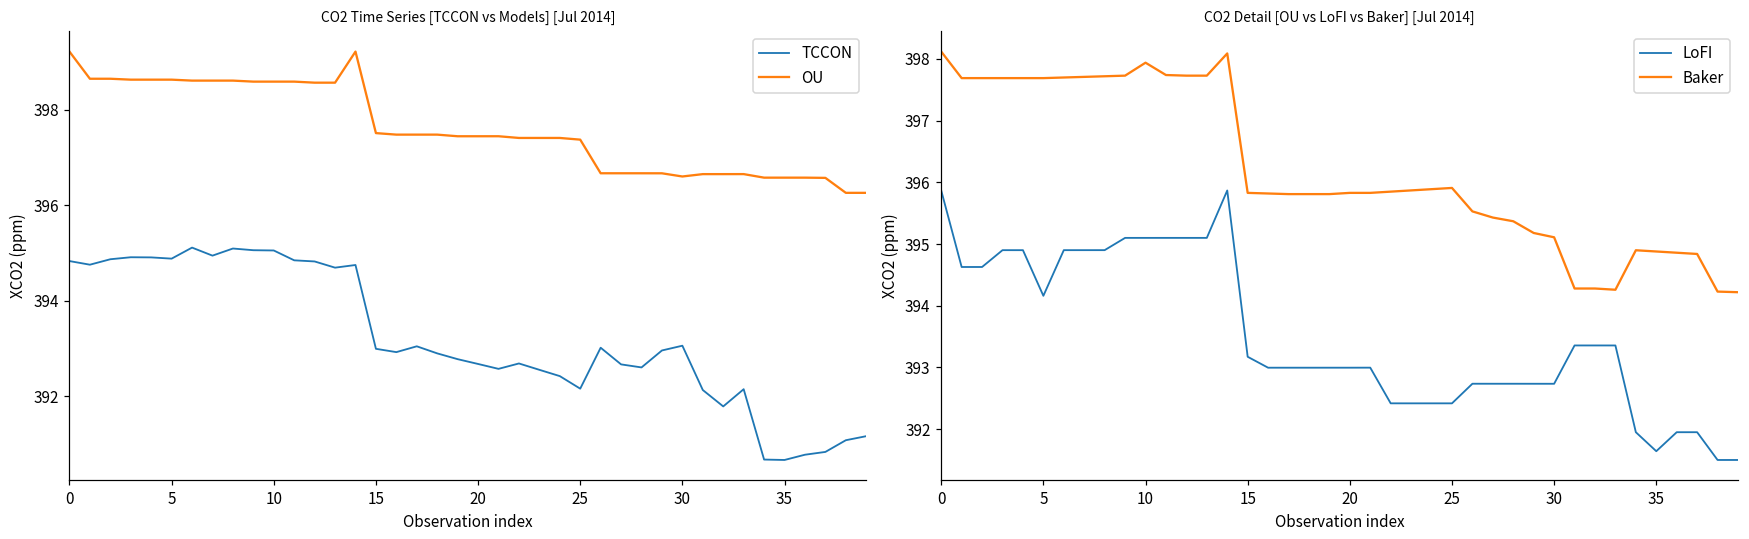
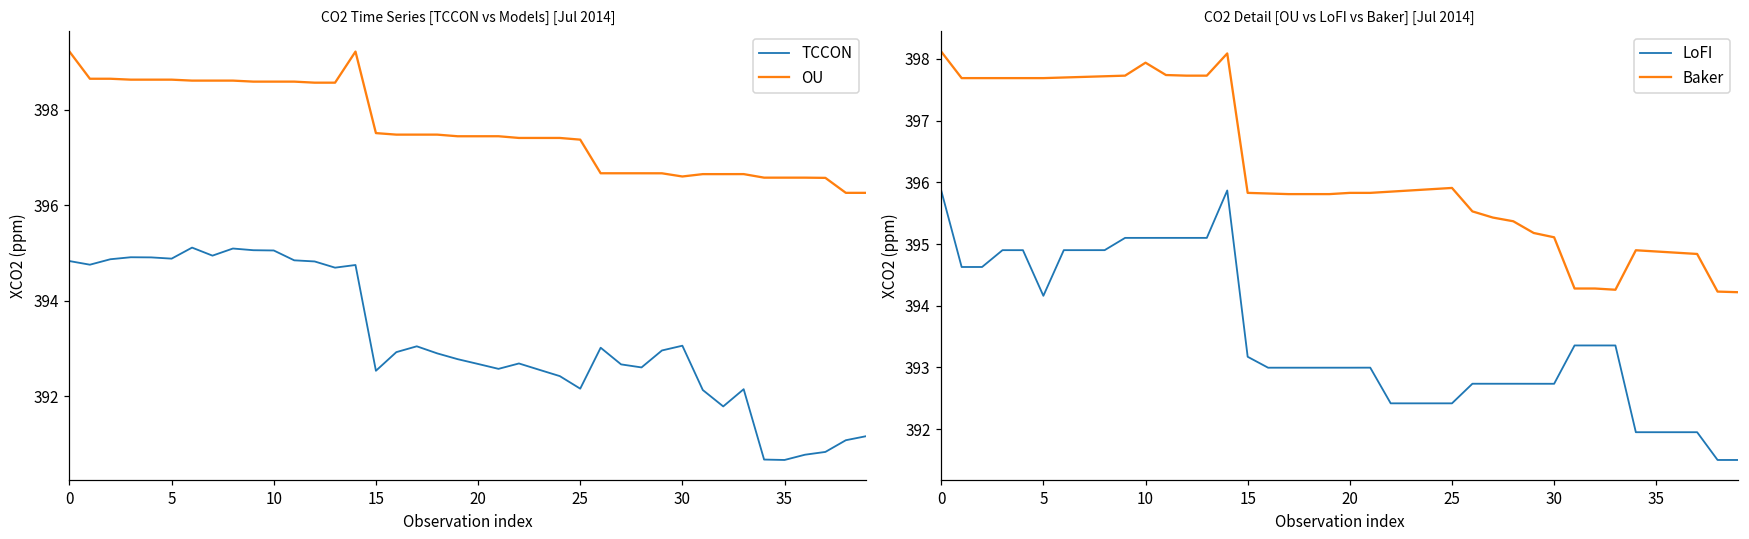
CO2 Time Series [TCCON vs Models] [Jul 2014], TCCON, 15: 393.0 -> 392.5
CO2 Detail [OU vs LoFI vs Baker] [Jul 2014], LoFI, 35: 391.6 -> 392.0
